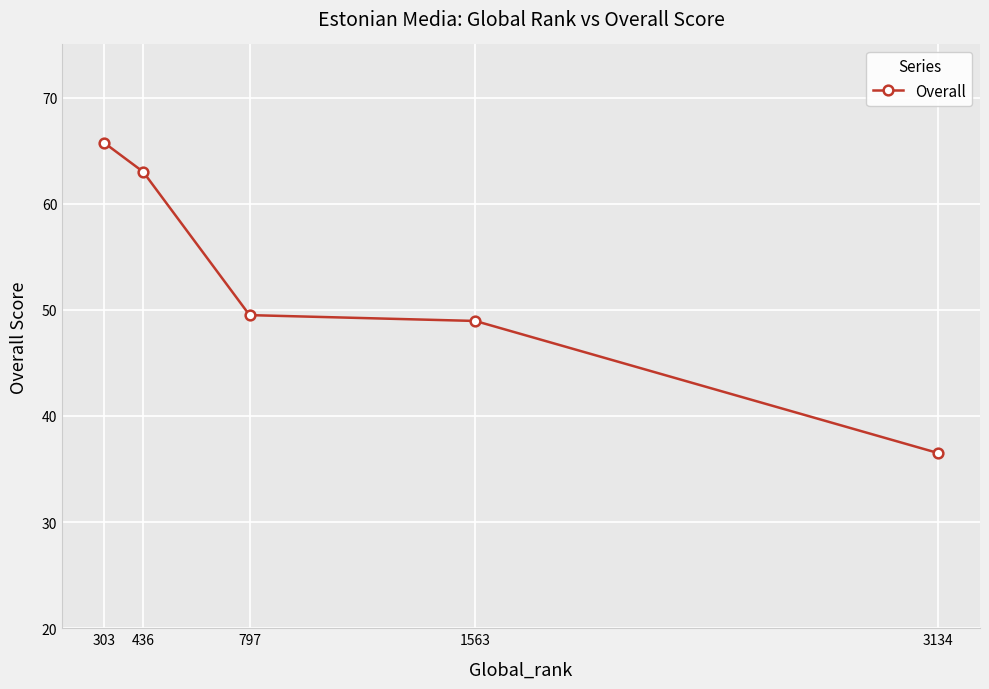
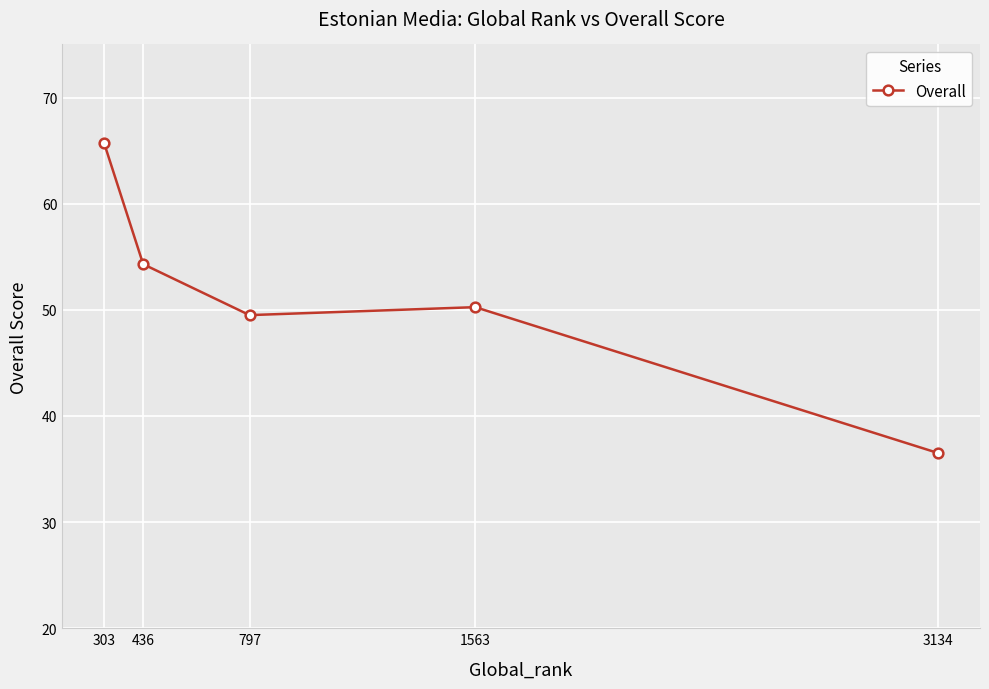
436: 63.0 -> 54.3
1563: 49.0 -> 50.3
